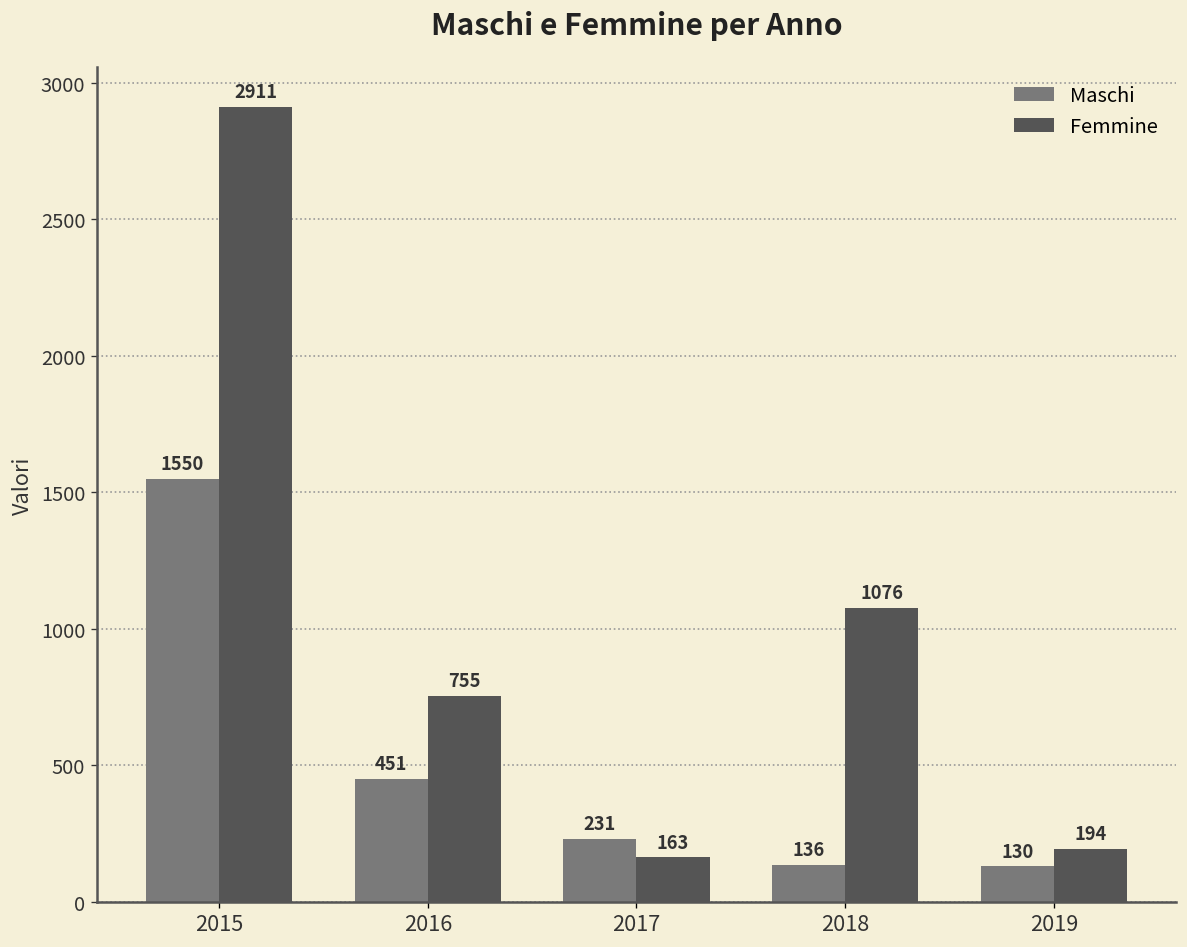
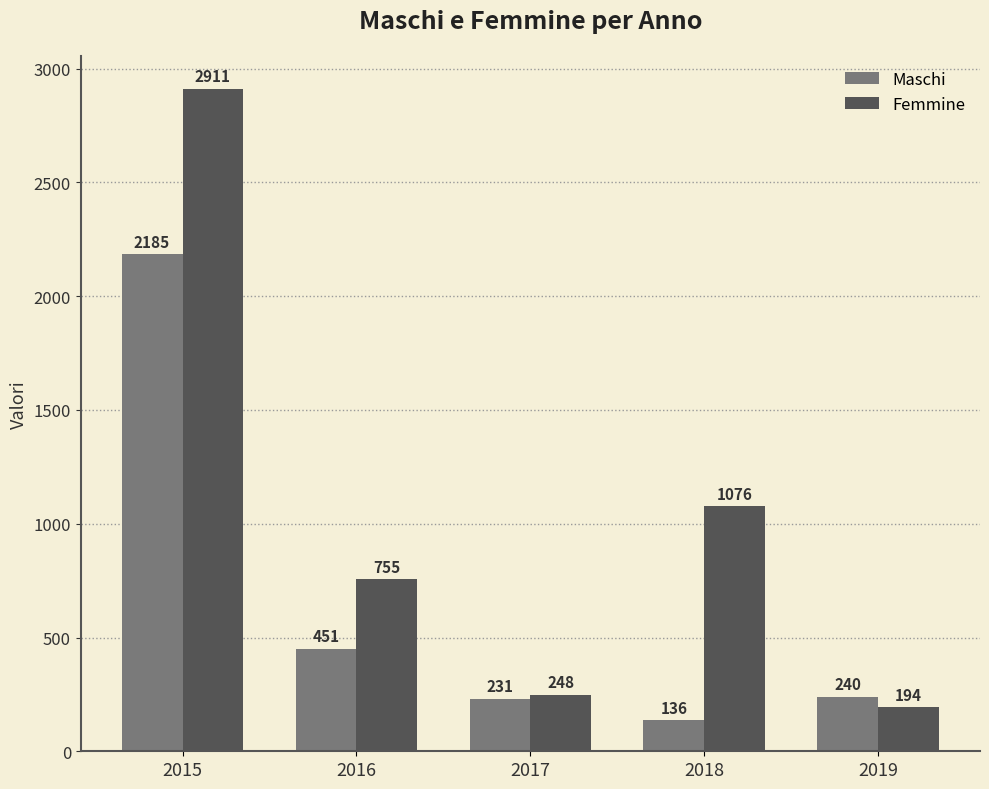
Maschi, 2015: 1550 -> 2185
Femmine, 2017: 163 -> 248
Maschi, 2019: 130 -> 240
